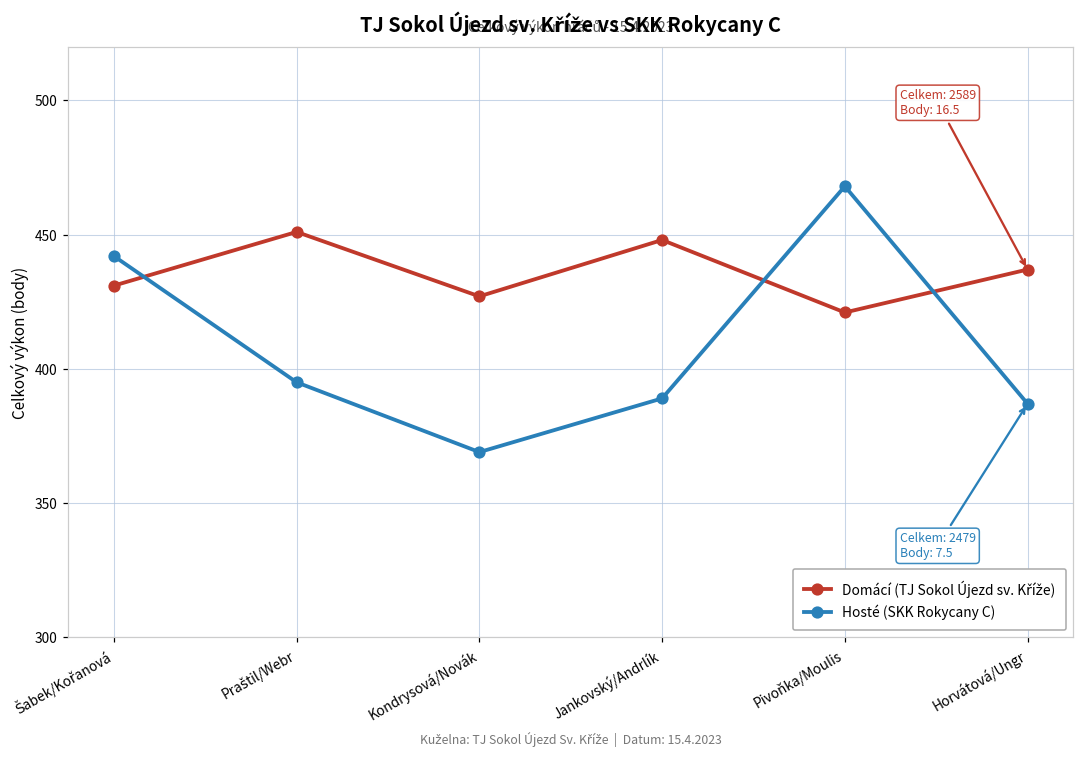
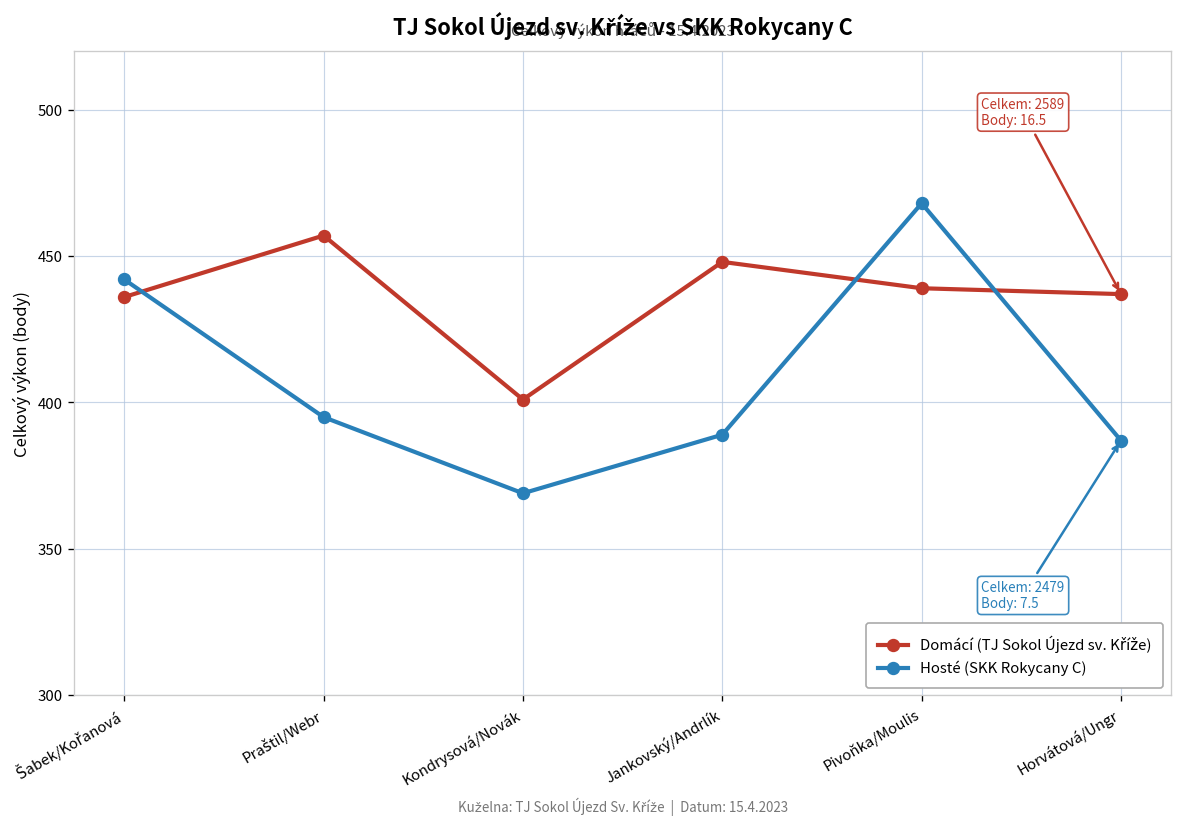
Domácí (TJ Sokol Újezd sv. Kříže), Šabek/Kořanová: 431 -> 436
Domácí (TJ Sokol Újezd sv. Kříže), Praštil/Webr: 451 -> 457
Domácí (TJ Sokol Újezd sv. Kříže), Kondrysová/Novák: 427 -> 401
Domácí (TJ Sokol Újezd sv. Kříže), Pivoňka/Moulis: 421 -> 439
